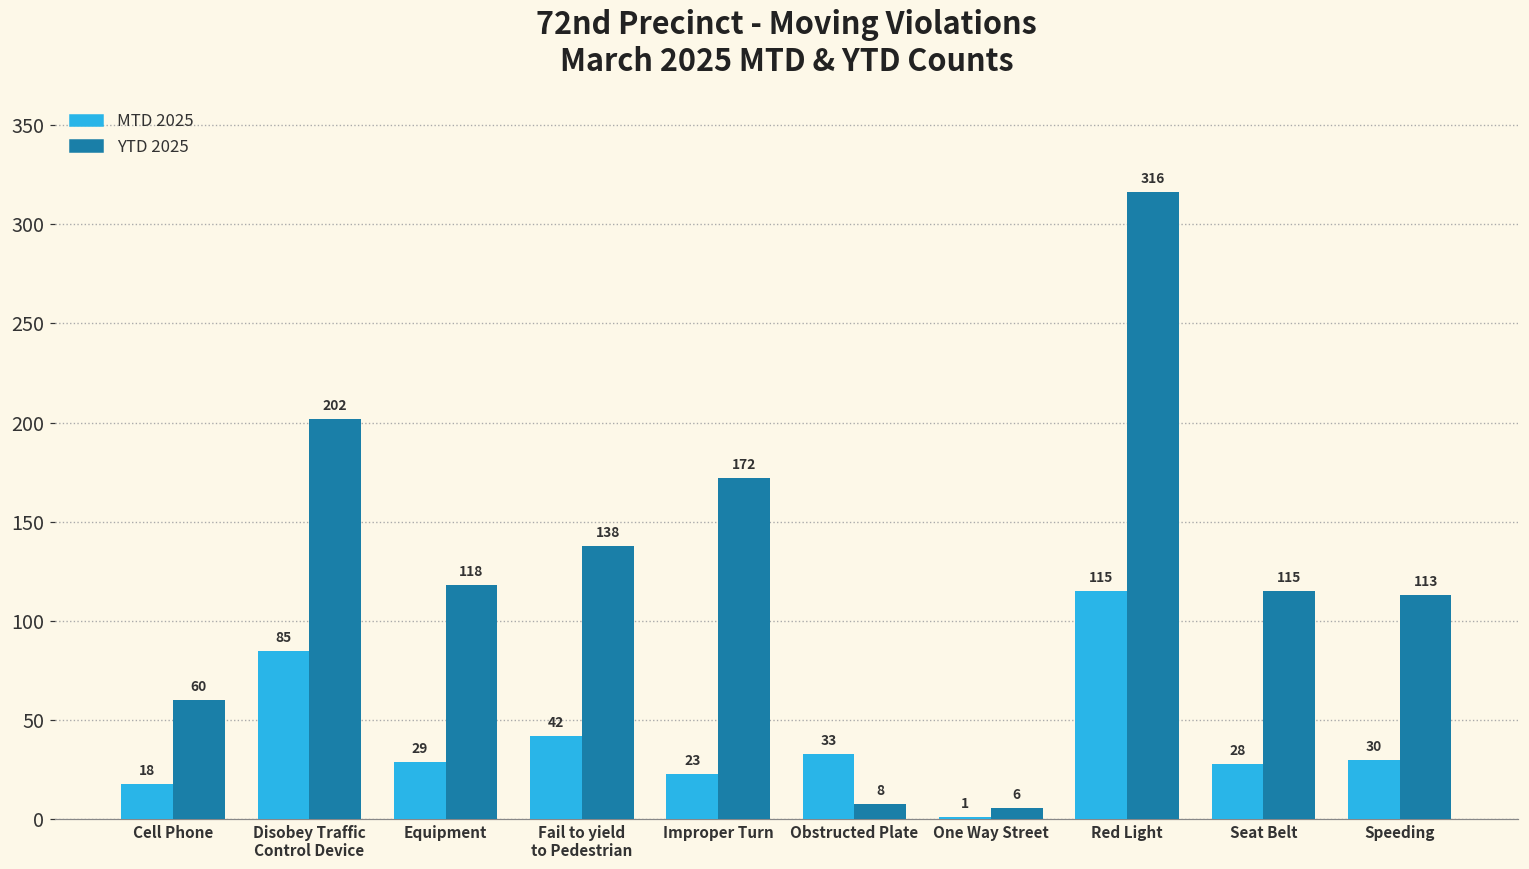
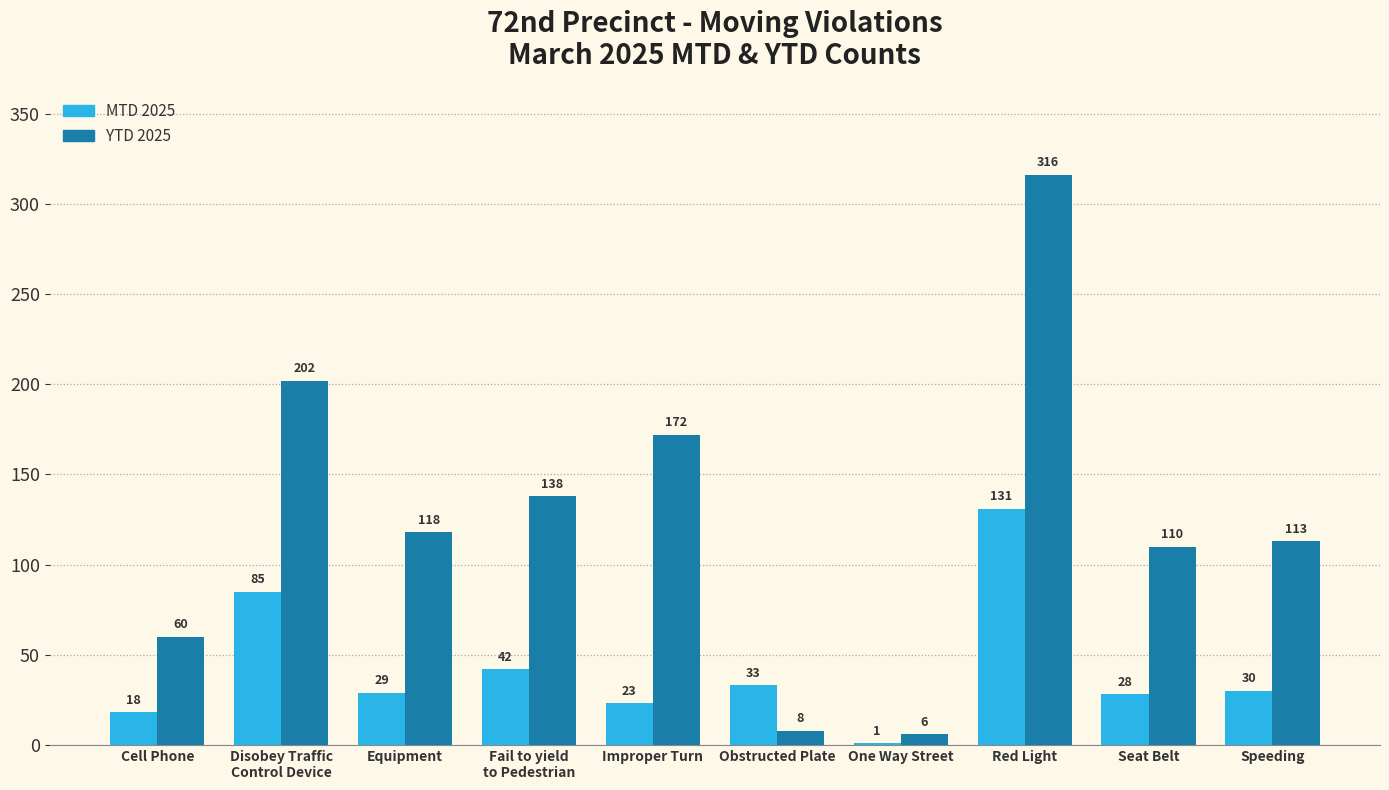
MTD 2025, Red Light: 115 -> 131
YTD 2025, Seat Belt: 115 -> 110
